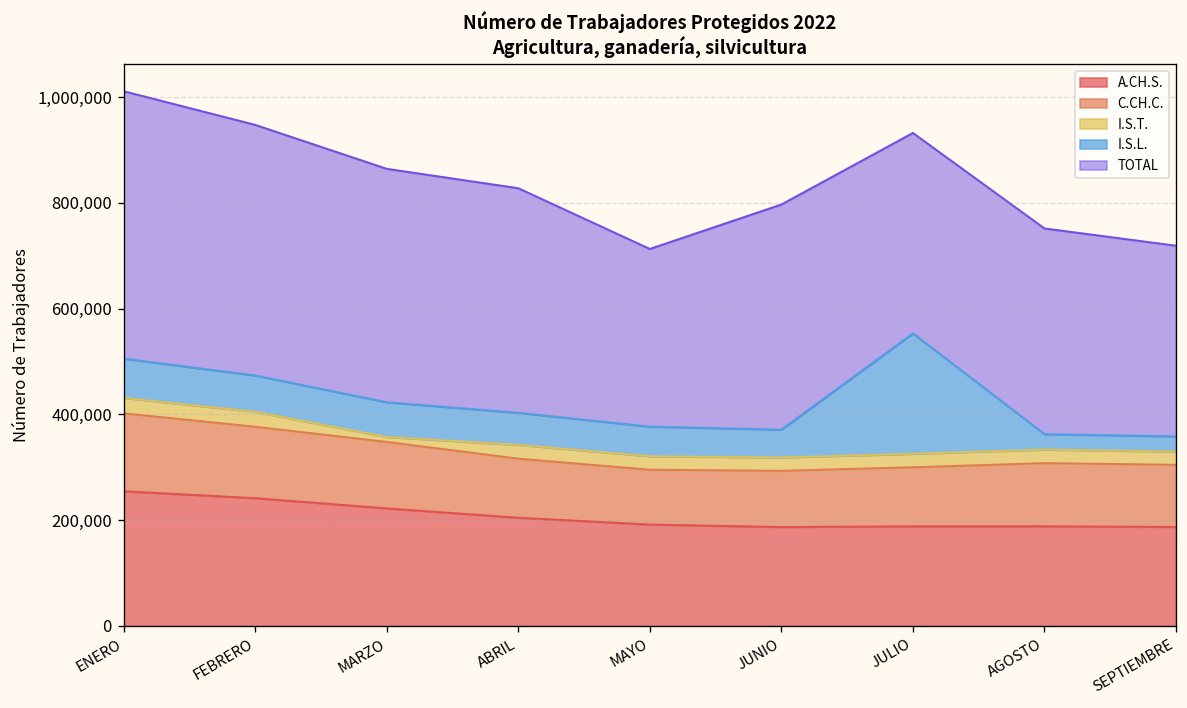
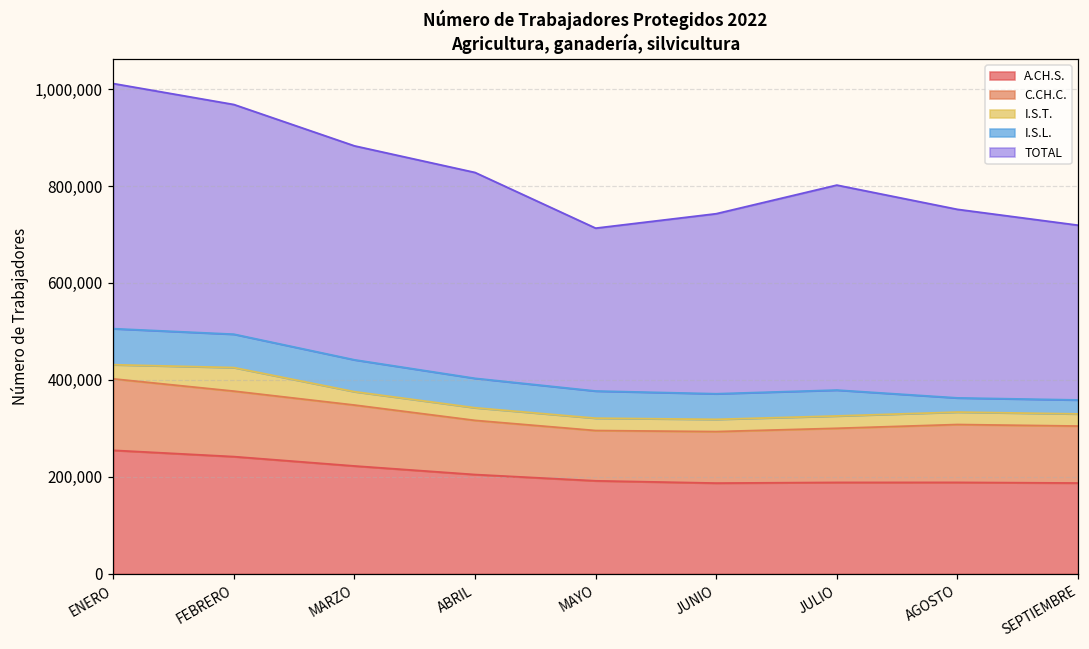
I.S.T., FEBRERO: 30,000 -> 50,000
I.S.T., MARZO: 10,000 -> 30,000
TOTAL, JUNIO: 430,000 -> 370,000
I.S.L., JULIO: 230,000 -> 50,000
TOTAL, JULIO: 380,000 -> 420,000
